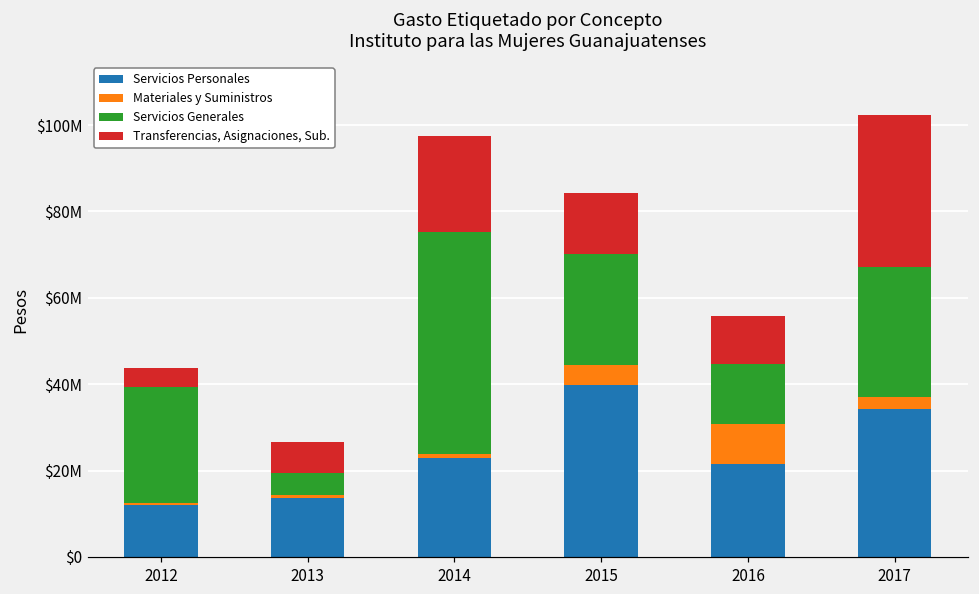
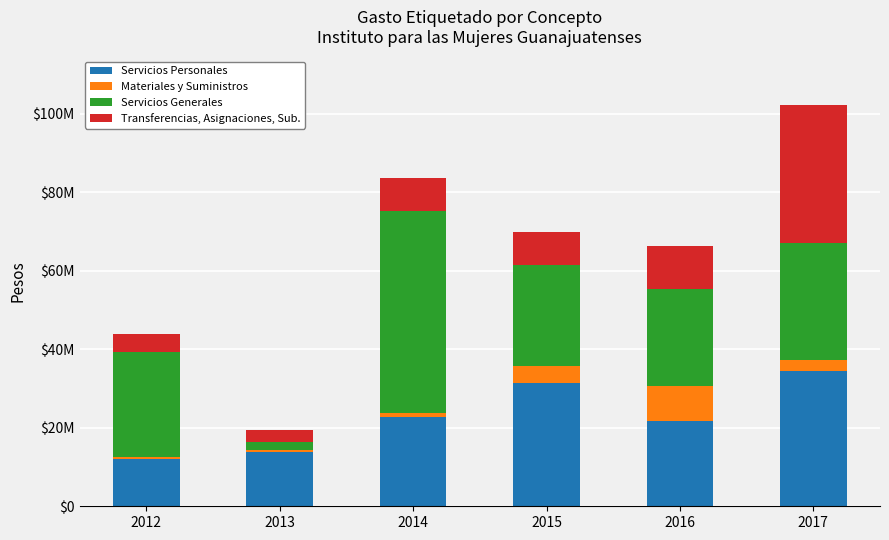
Servicios Generales, 2013: $5000000 -> $2000000
Transferencias, Asignaciones, Sub., 2013: $7000000 -> $3000000
Transferencias, Asignaciones, Sub., 2014: $22000000 -> $8000000
Servicios Personales, 2015: $40000000 -> $31000000
Transferencias, Asignaciones, Sub., 2015: $14000000 -> $8000000
Servicios Generales, 2016: $14000000 -> $25000000
